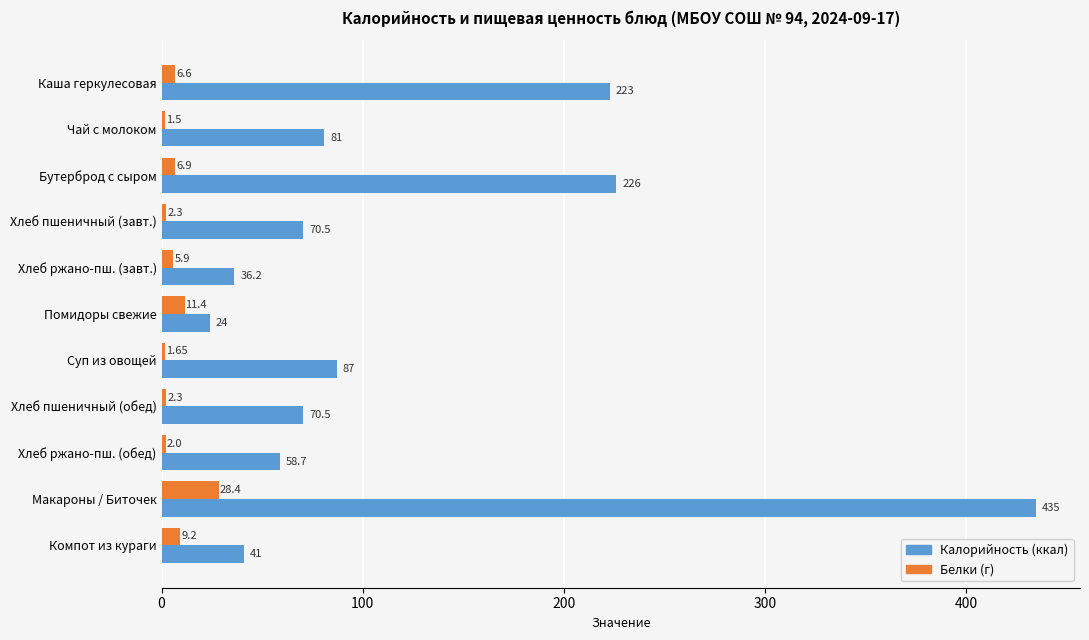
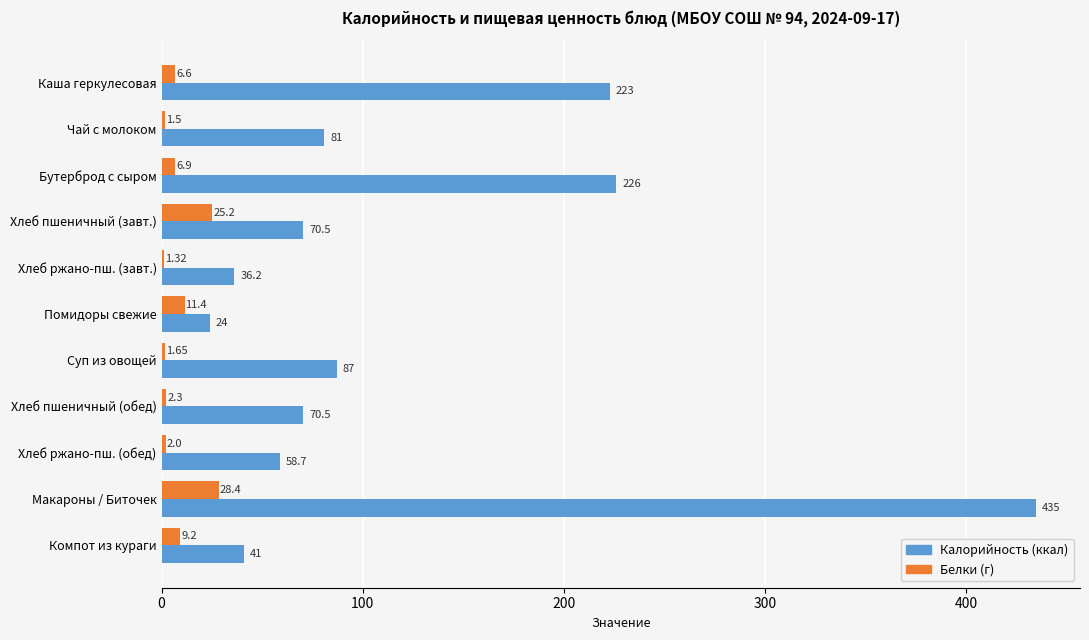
Белки (г), Хлеб пшеничный (завт.): 2.3 -> 25.2
Белки (г), Хлеб ржано-пш. (завт.): 5.9 -> 1.32
